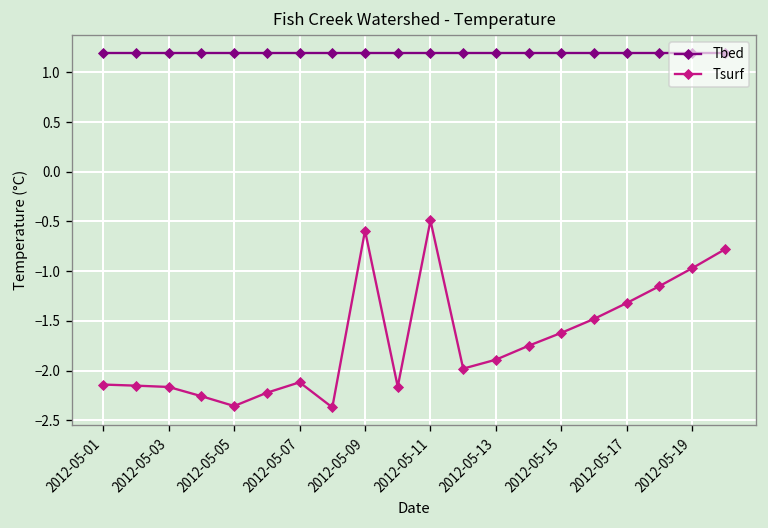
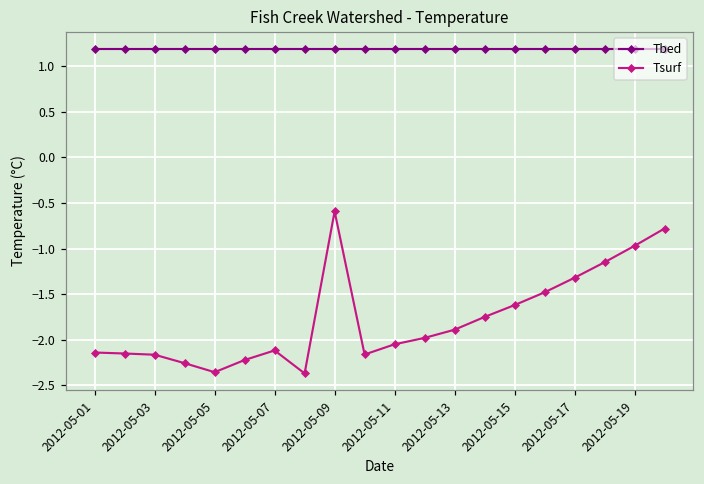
Tsurf, 2012-05-11: -0.5 -> -2.1
